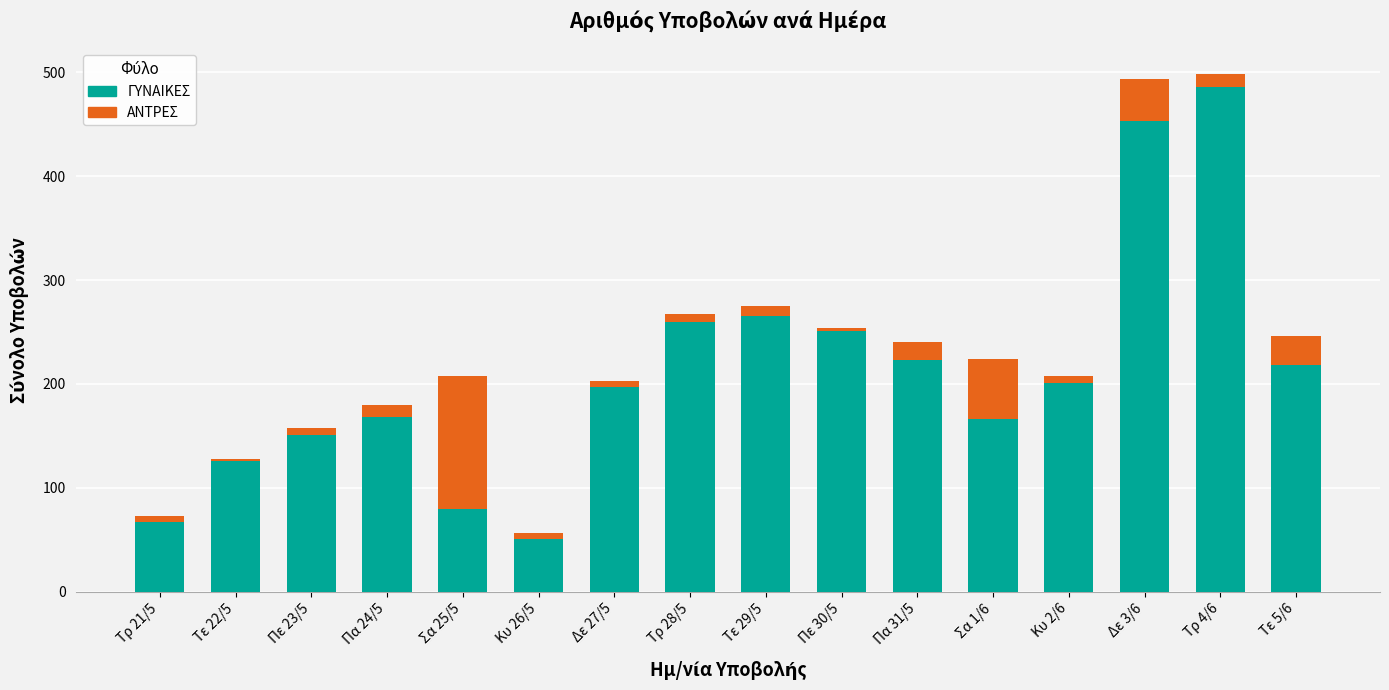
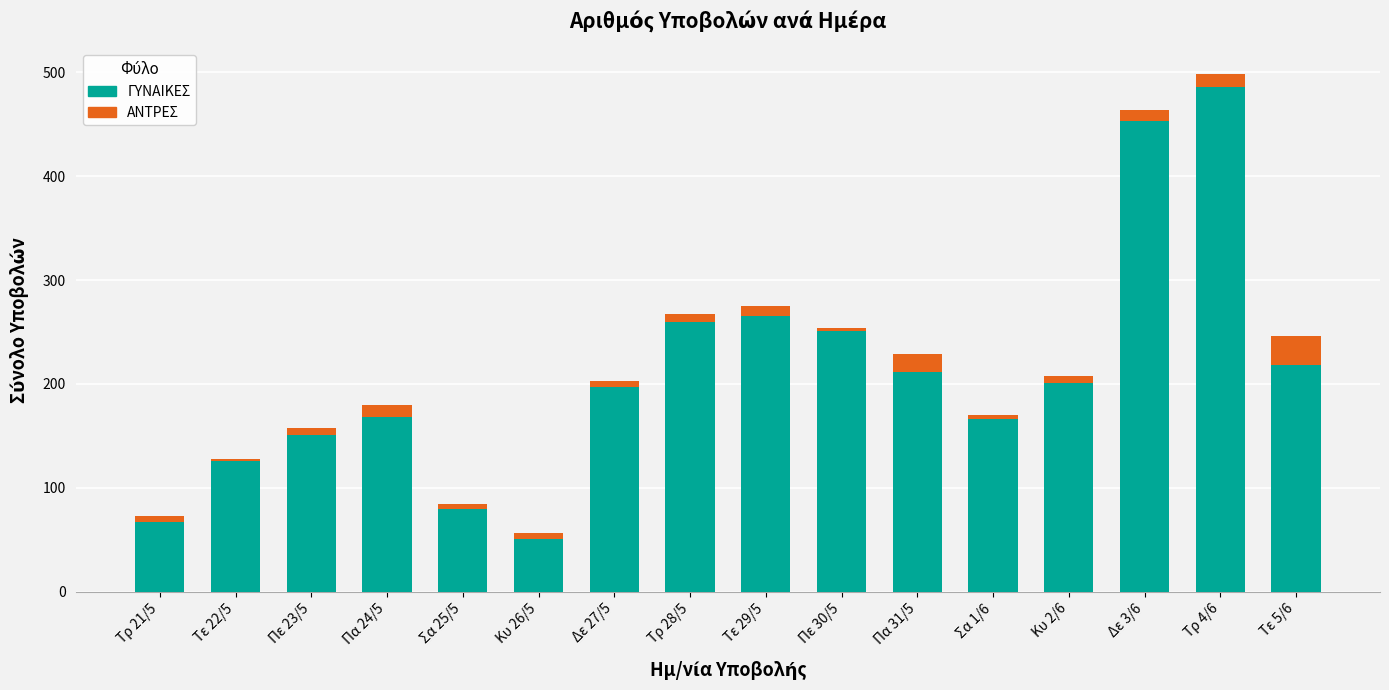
ΑΝΤΡΕΣ, Σα 25/5: 128 -> 5
ΓΥΝΑΙΚΕΣ, Πα 31/5: 223 -> 212
ΑΝΤΡΕΣ, Σα 1/6: 58 -> 4
ΑΝΤΡΕΣ, Δε 3/6: 40 -> 11
